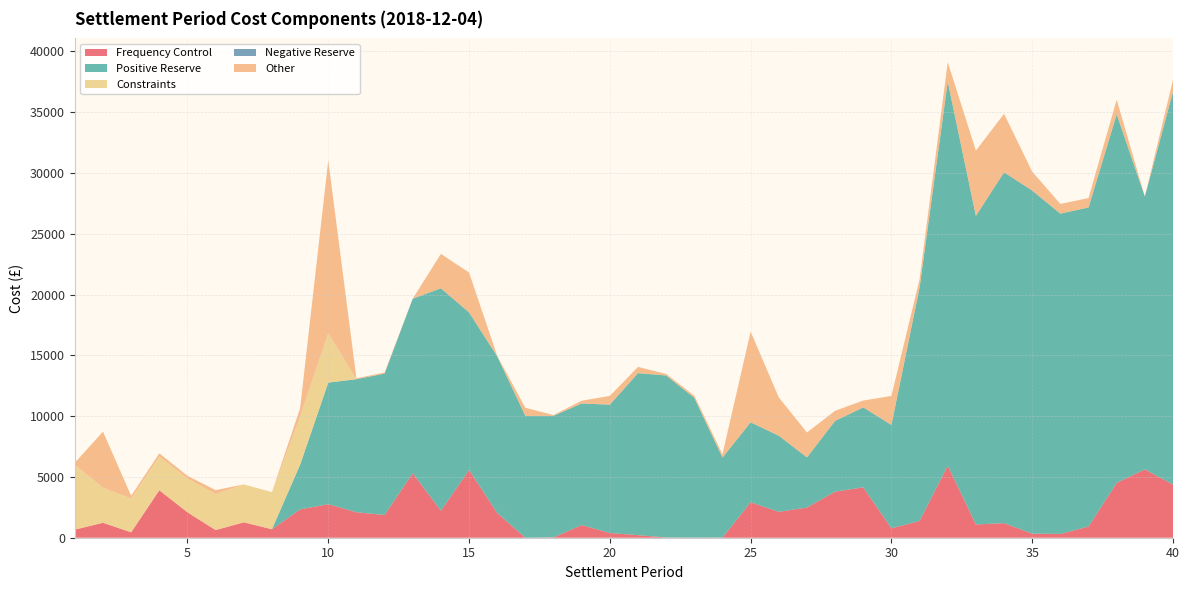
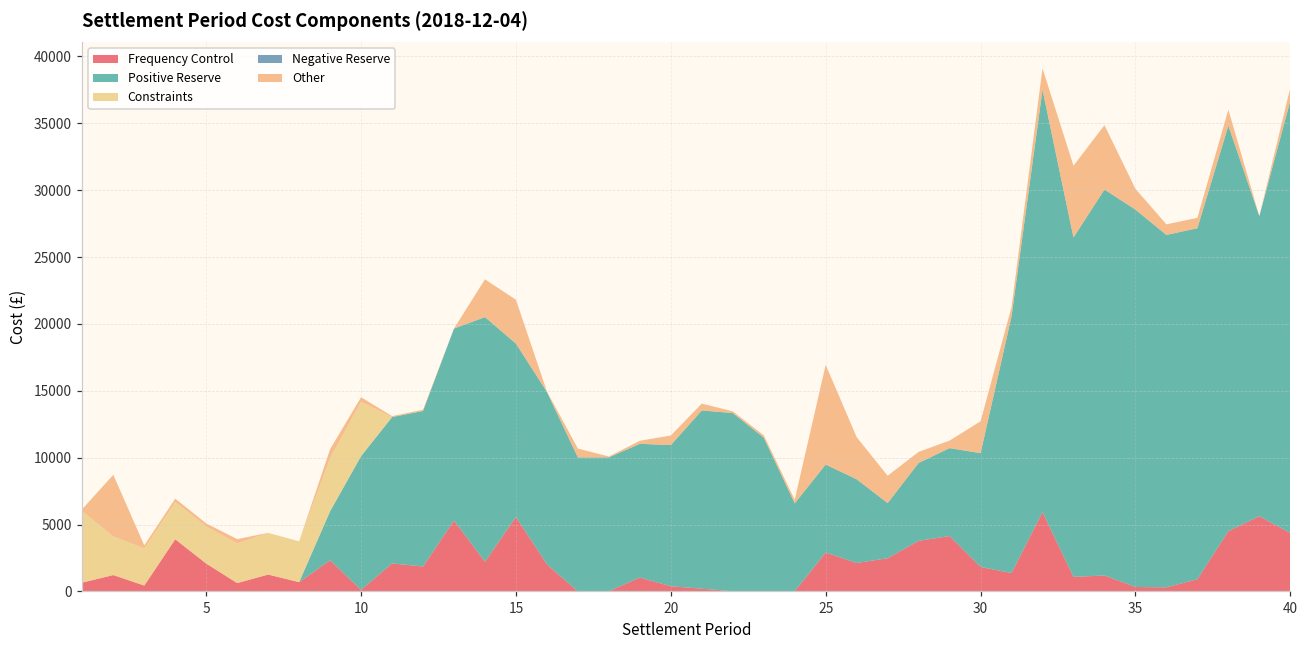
Frequency Control, 10: 2800 -> 100
Other, 10: 14200 -> 300
Frequency Control, 30: 800 -> 1800
